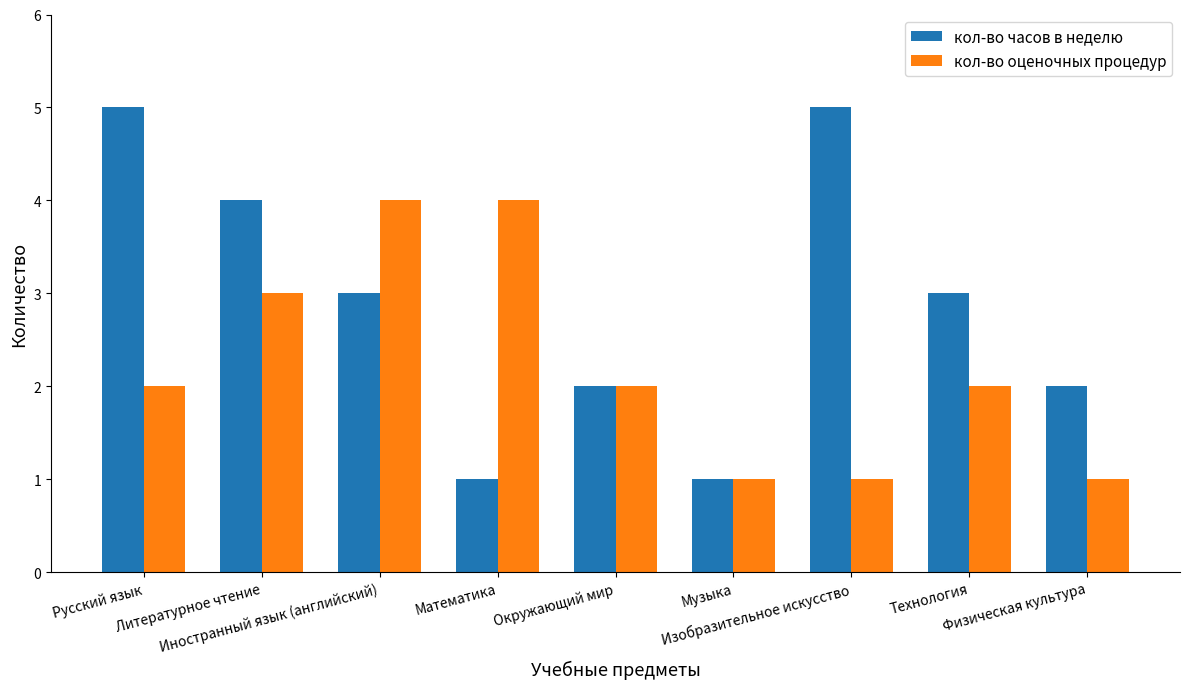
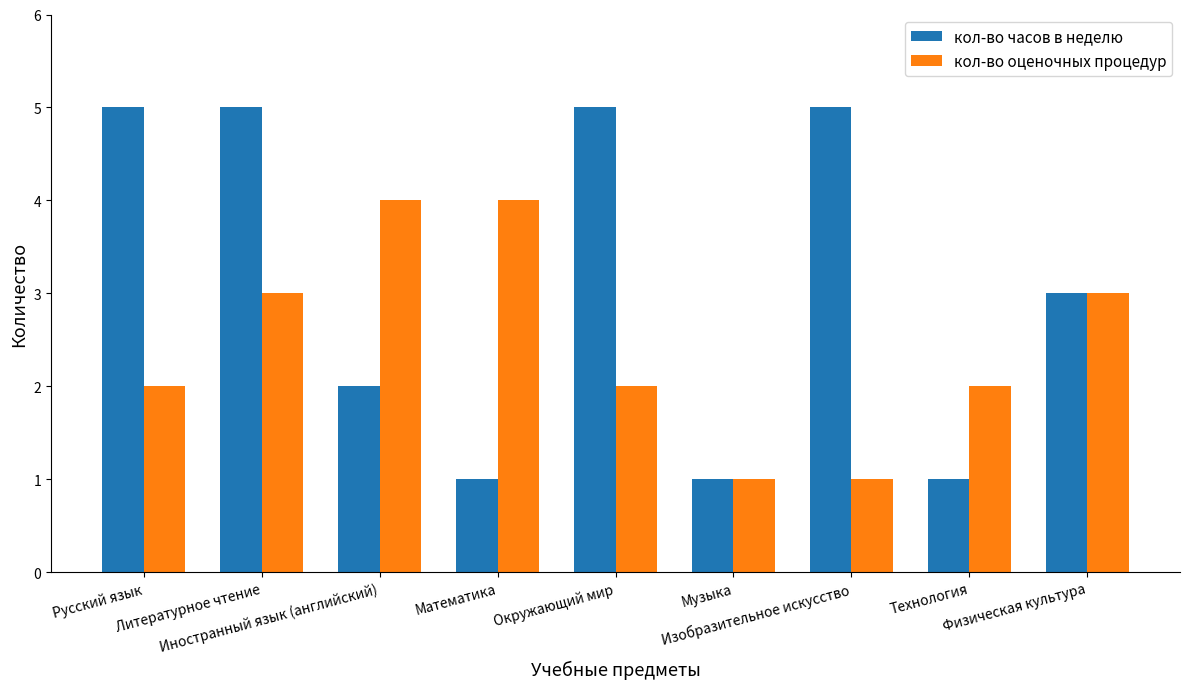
кол-во часов в неделю, Литературное чтение: 4 -> 5
кол-во часов в неделю, Иностранный язык (английский): 3 -> 2
кол-во часов в неделю, Окружающий мир: 2 -> 5
кол-во часов в неделю, Технология: 3 -> 1
кол-во часов в неделю, Физическая культура: 2 -> 3
кол-во оценочных процедур, Физическая культура: 1 -> 3
